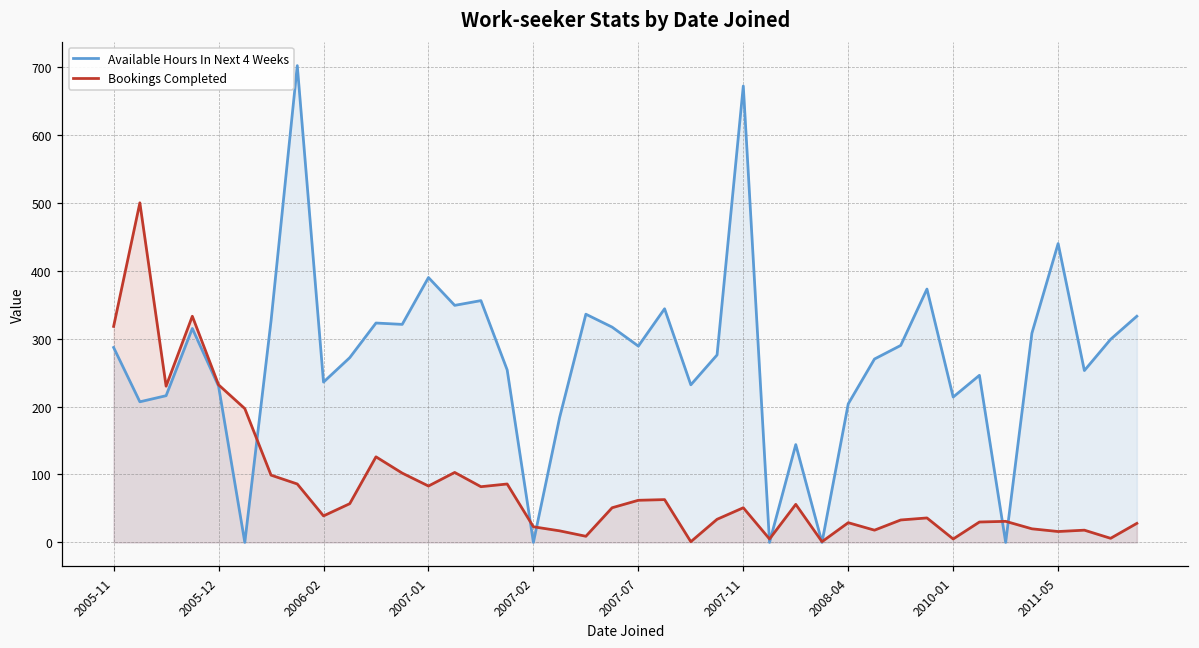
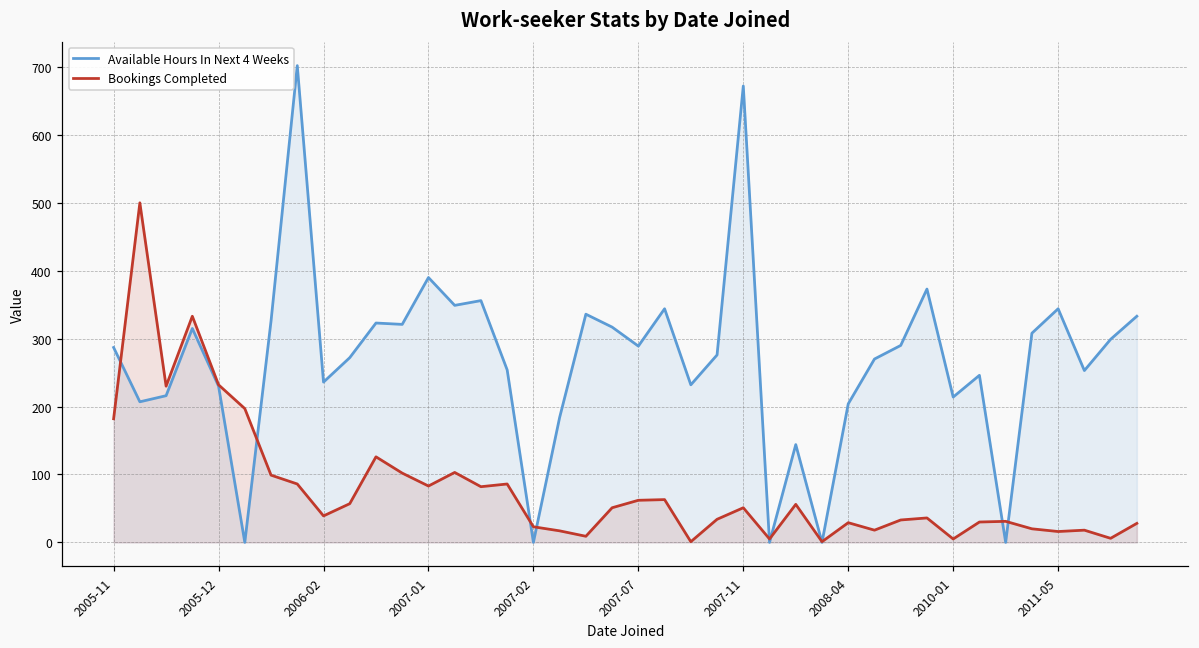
Bookings Completed, 2005-11: 320 -> 180
Available Hours In Next 4 Weeks, 2011-05: 440 -> 340
